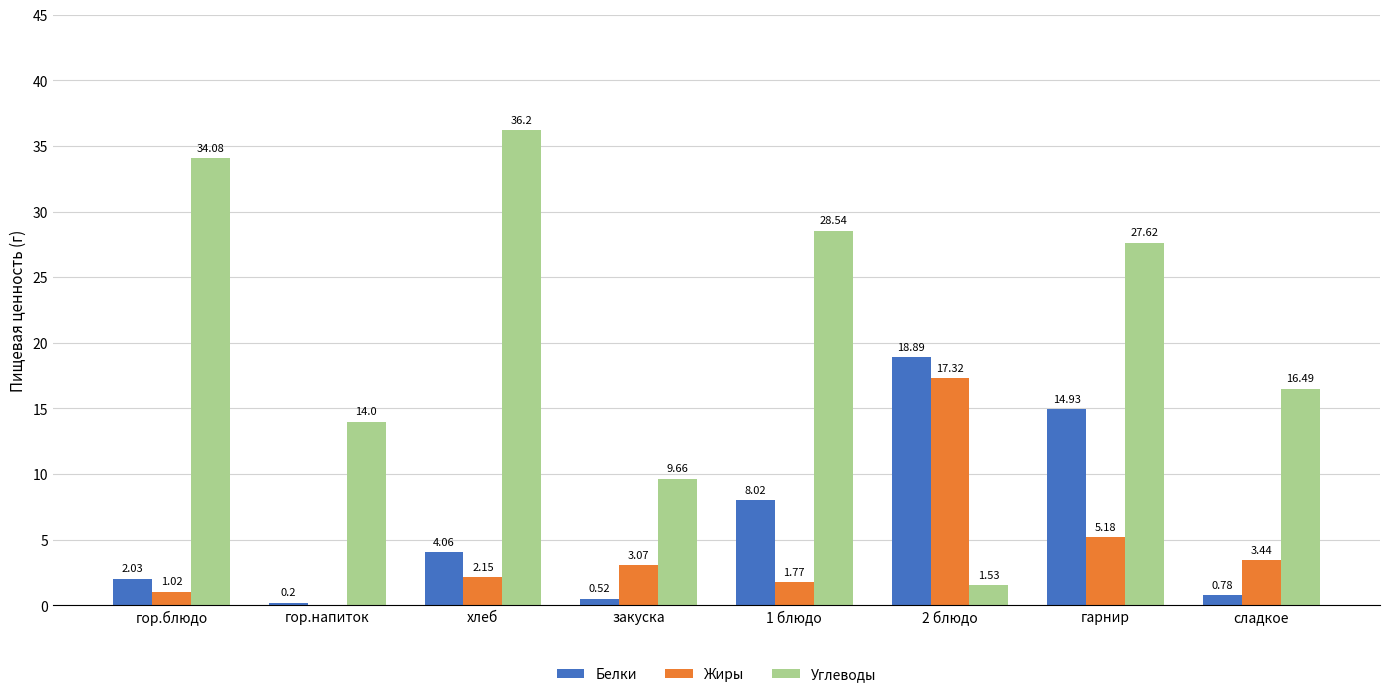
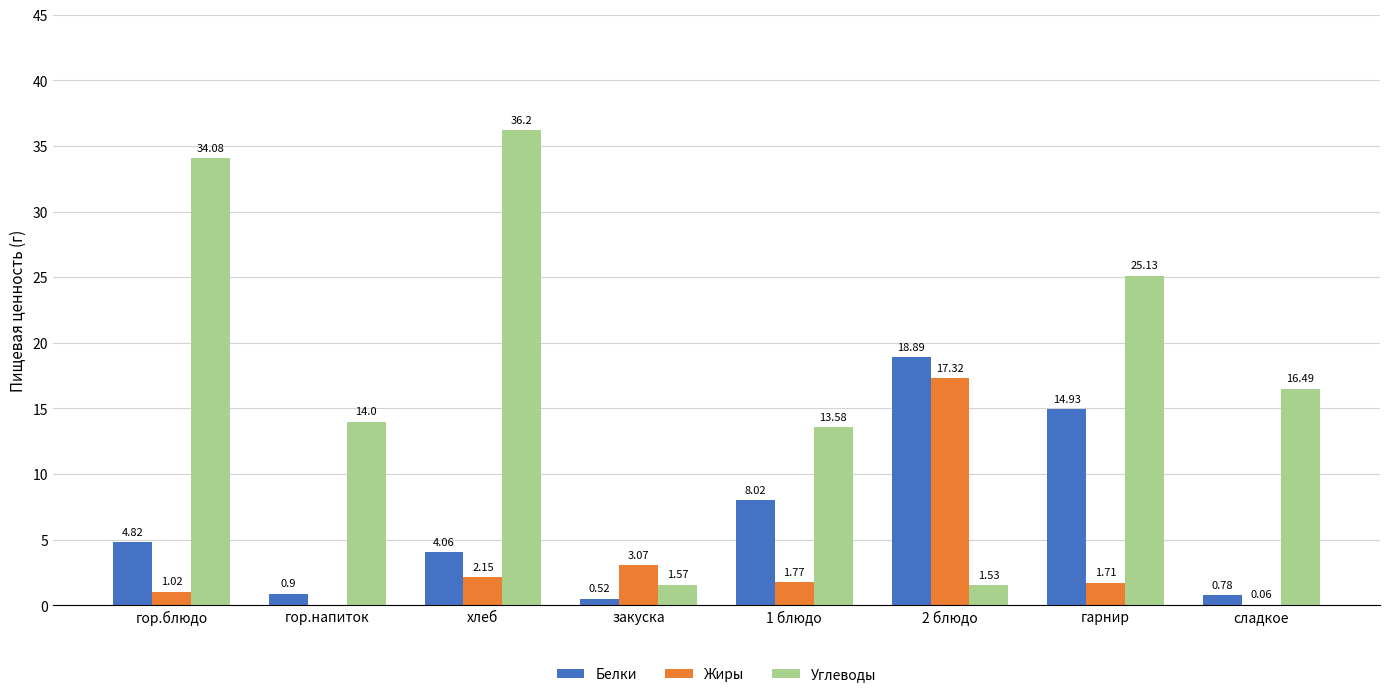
Белки, гор.блюдо: 2.03 -> 4.82
Белки, гор.напиток: 0.2 -> 0.9
Углеводы, закуска: 9.66 -> 1.57
Углеводы, 1 блюдо: 28.54 -> 13.58
Жиры, гарнир: 5.18 -> 1.71
Углеводы, гарнир: 27.62 -> 25.13
Жиры, сладкое: 3.44 -> 0.06
